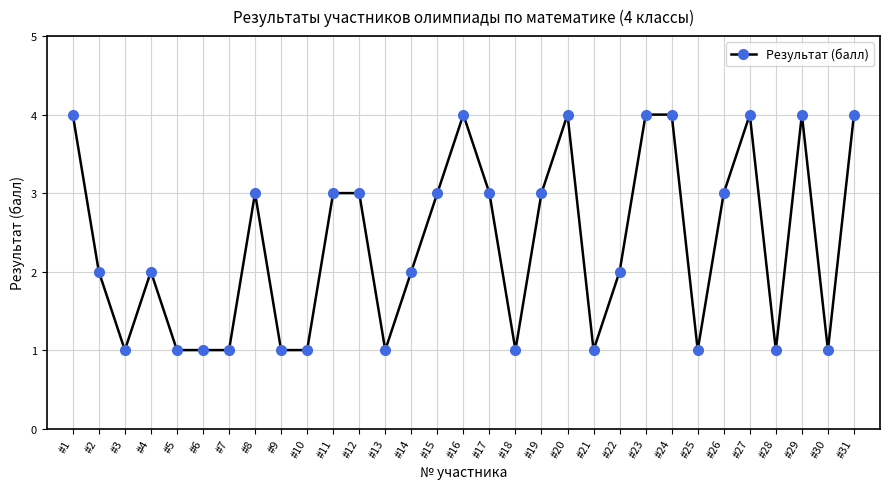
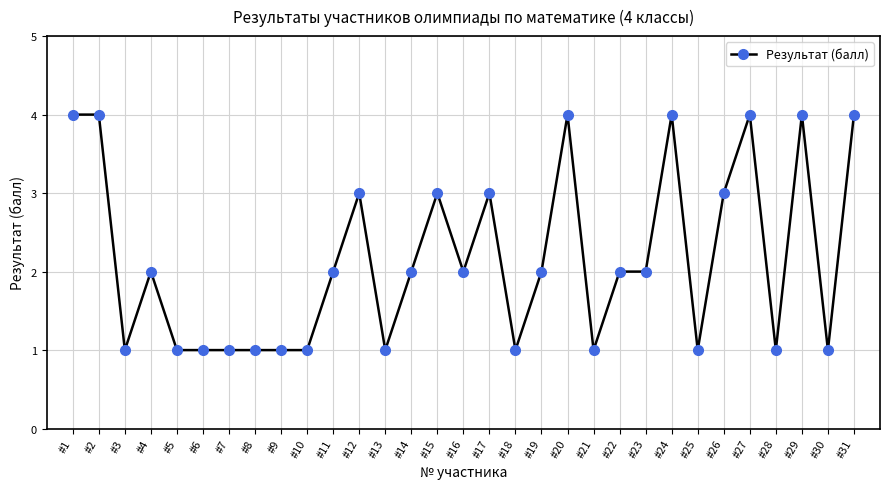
#2: 2 -> 4
#8: 3 -> 1
#11: 3 -> 2
#16: 4 -> 2
#19: 3 -> 2
#23: 4 -> 2
